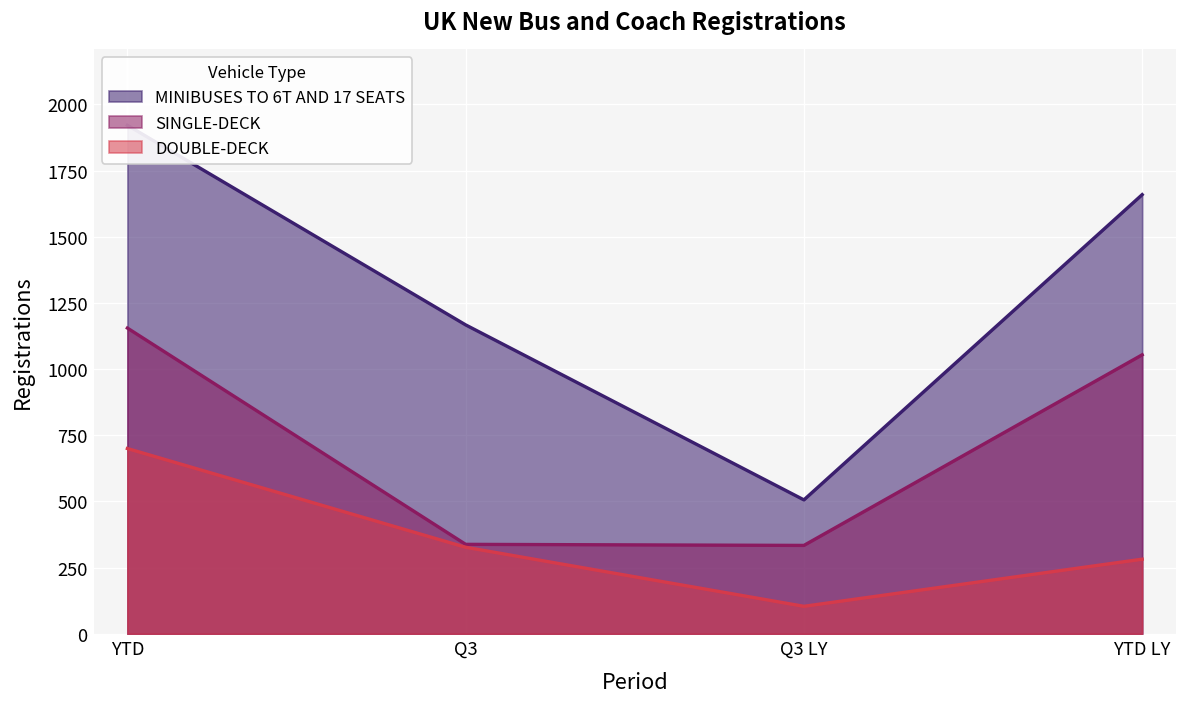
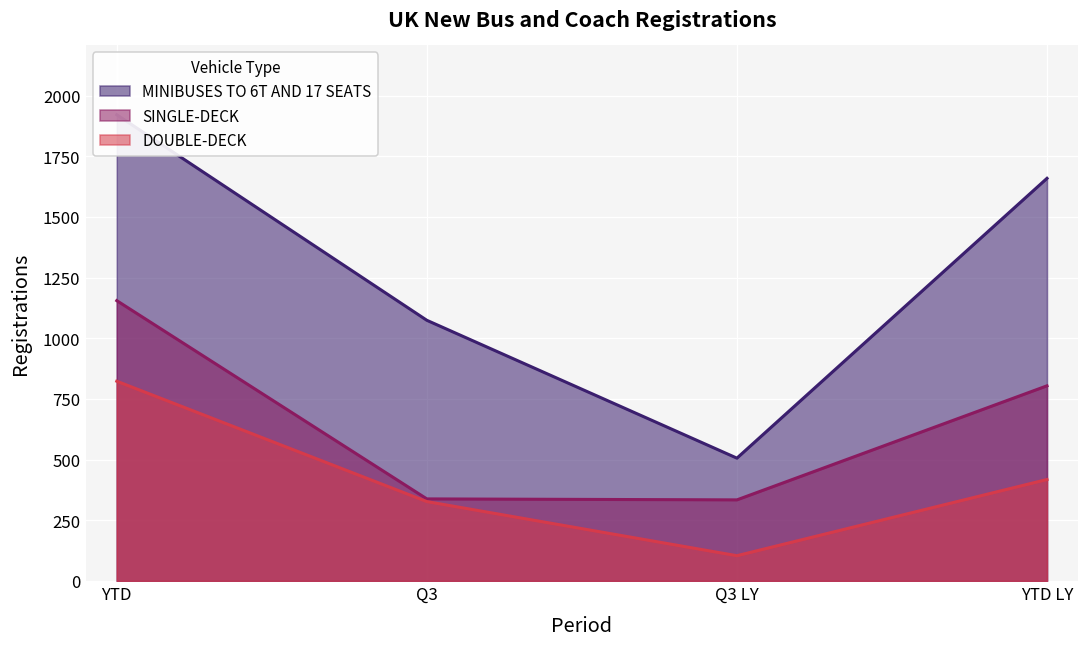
DOUBLE-DECK, YTD: 700 -> 820
MINIBUSES TO 6T AND 17 SEATS, Q3: 1170 -> 1070
SINGLE-DECK, YTD LY: 1050 -> 800
DOUBLE-DECK, YTD LY: 280 -> 420
